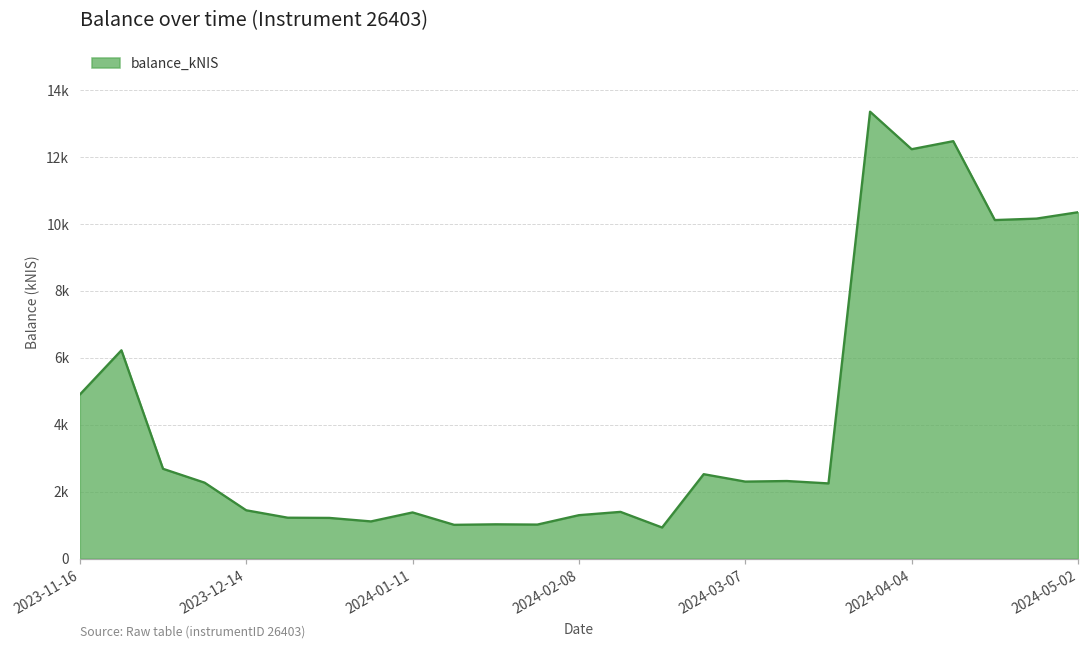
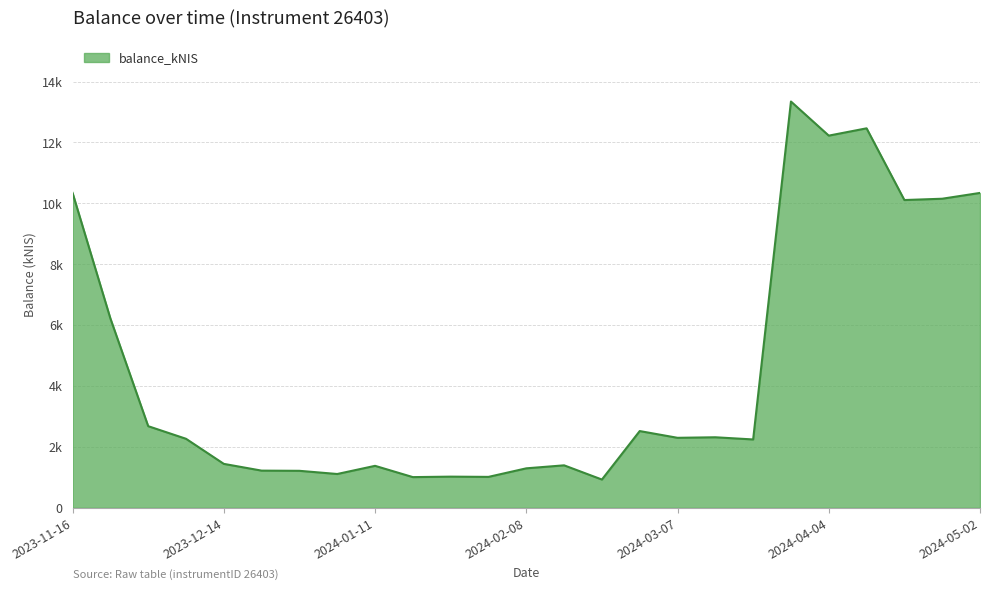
2023-11-16: 4900 -> 10300
